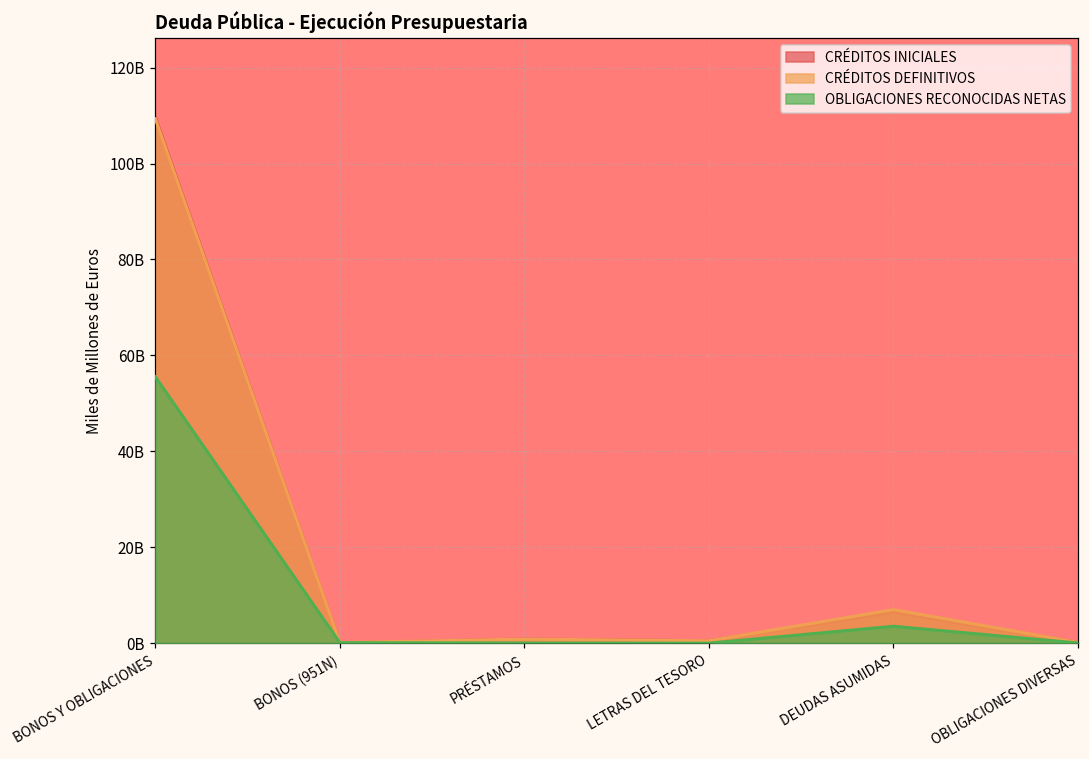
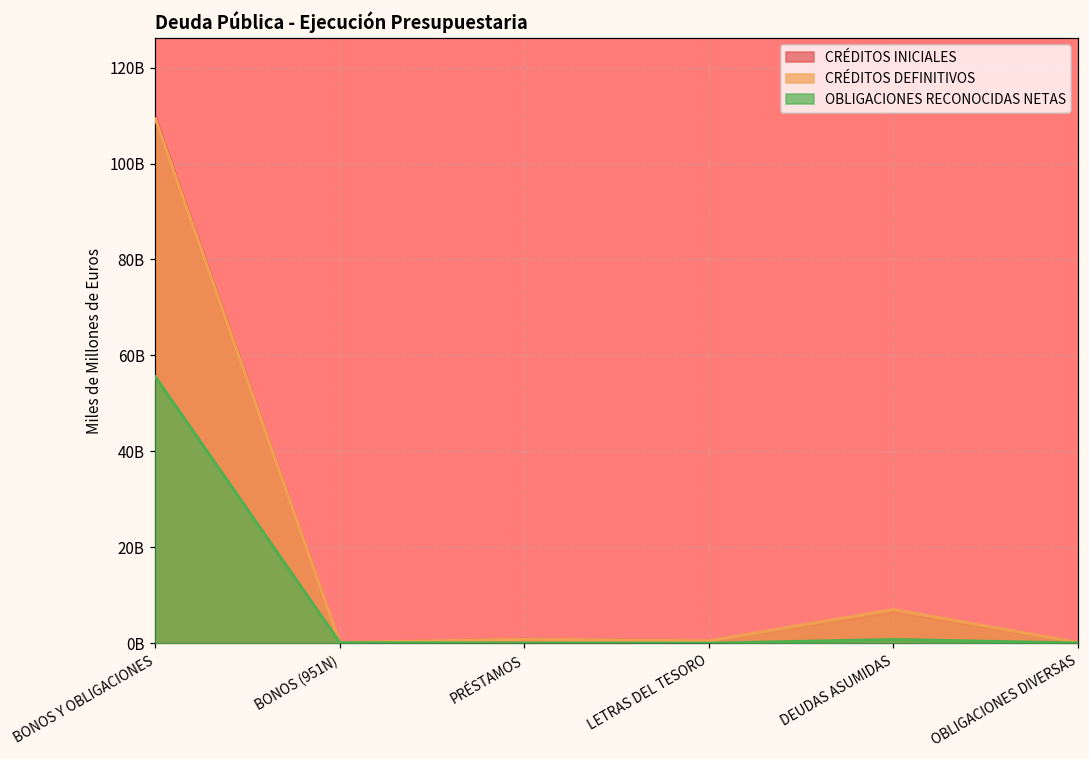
OBLIGACIONES RECONOCIDAS NETAS, DEUDAS ASUMIDAS: 4000000000 -> 1000000000
